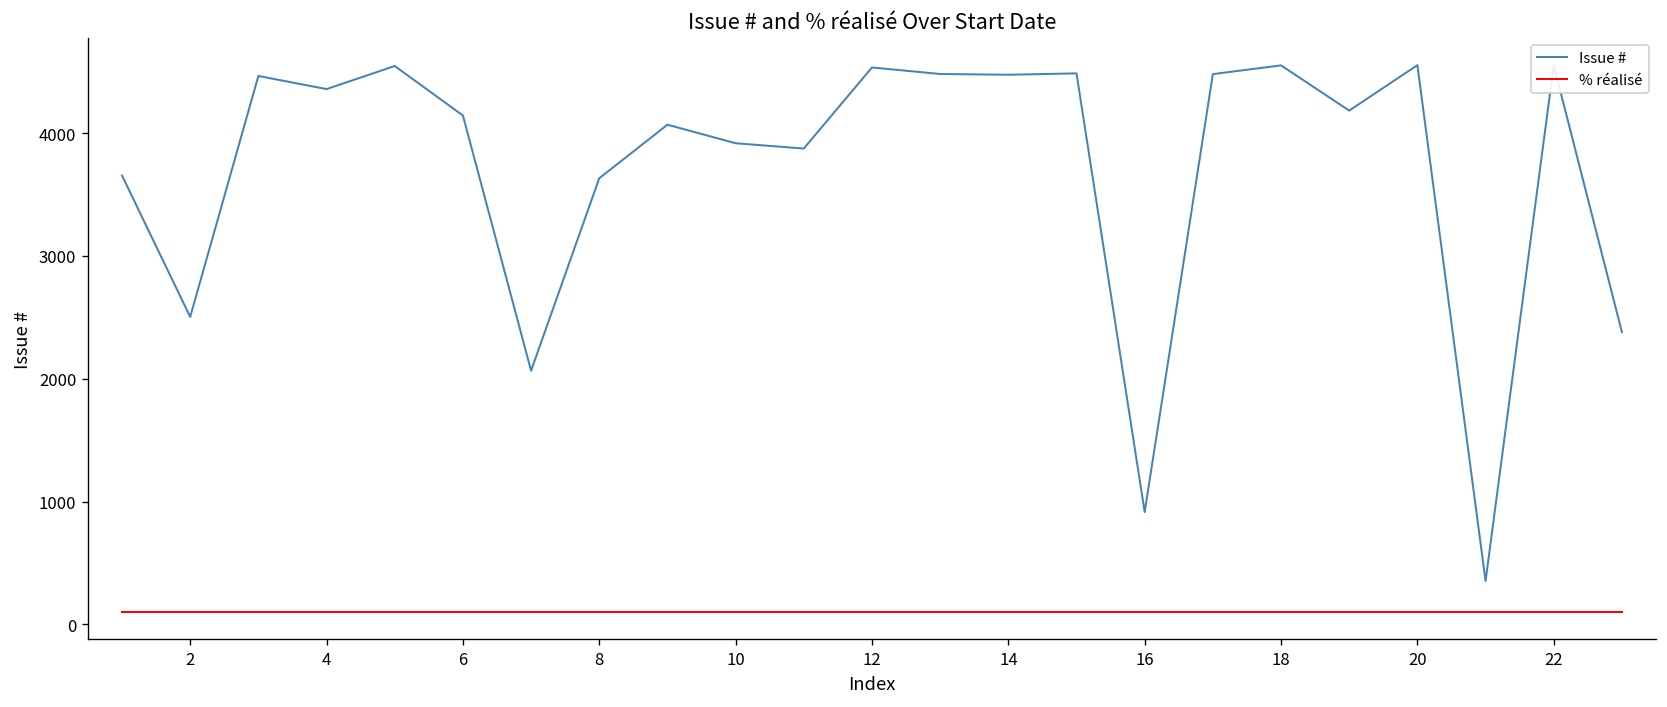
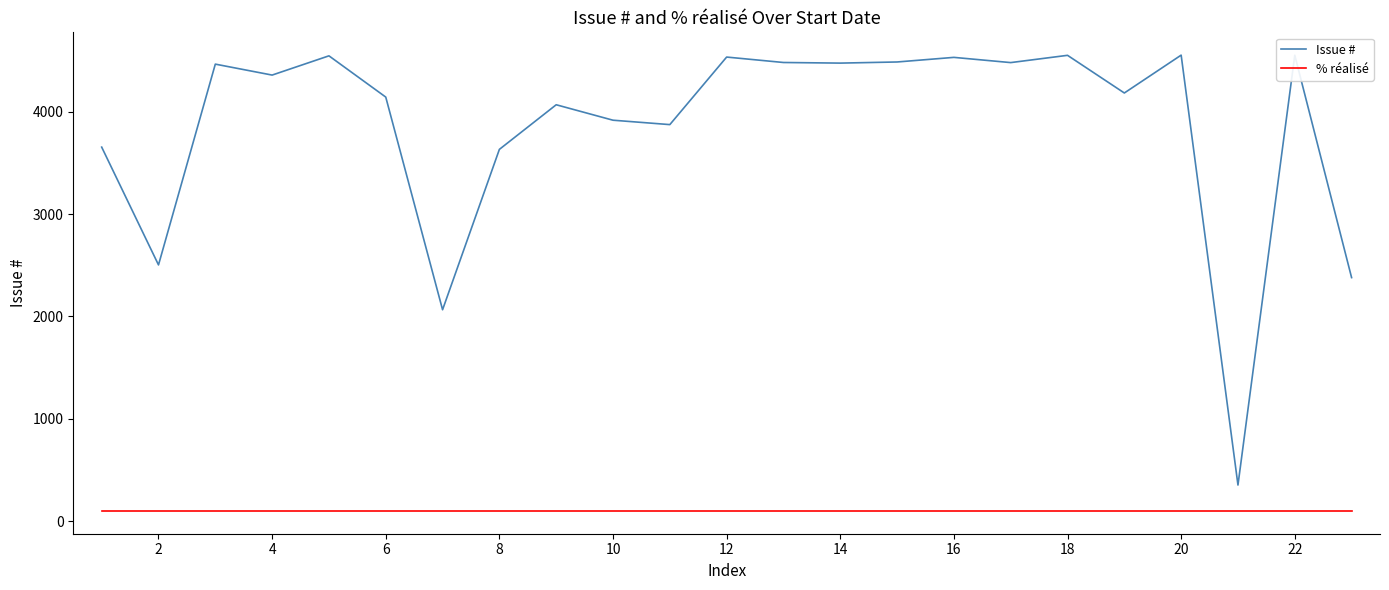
Issue #, 16: 920 -> 4530
